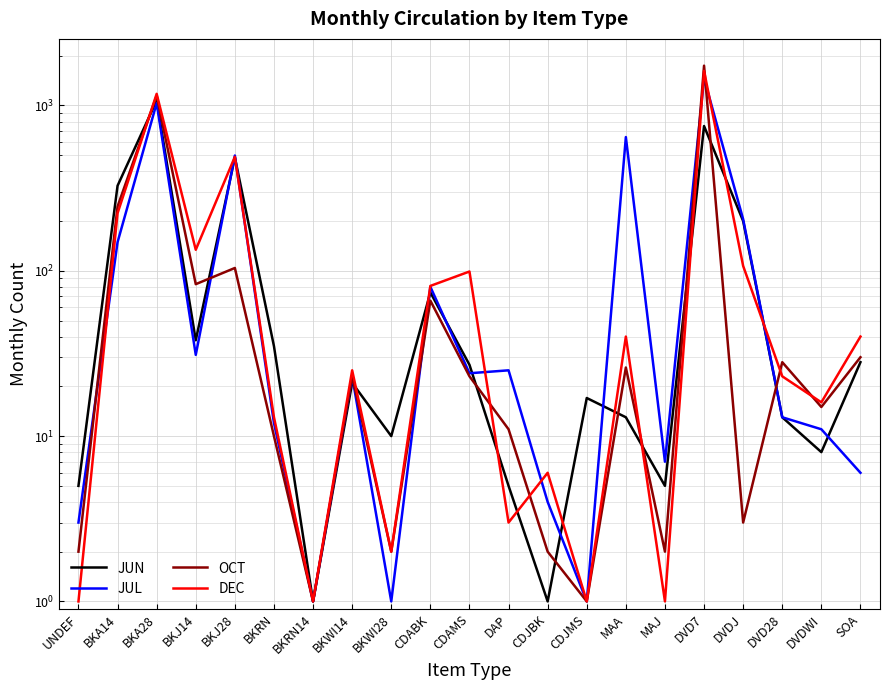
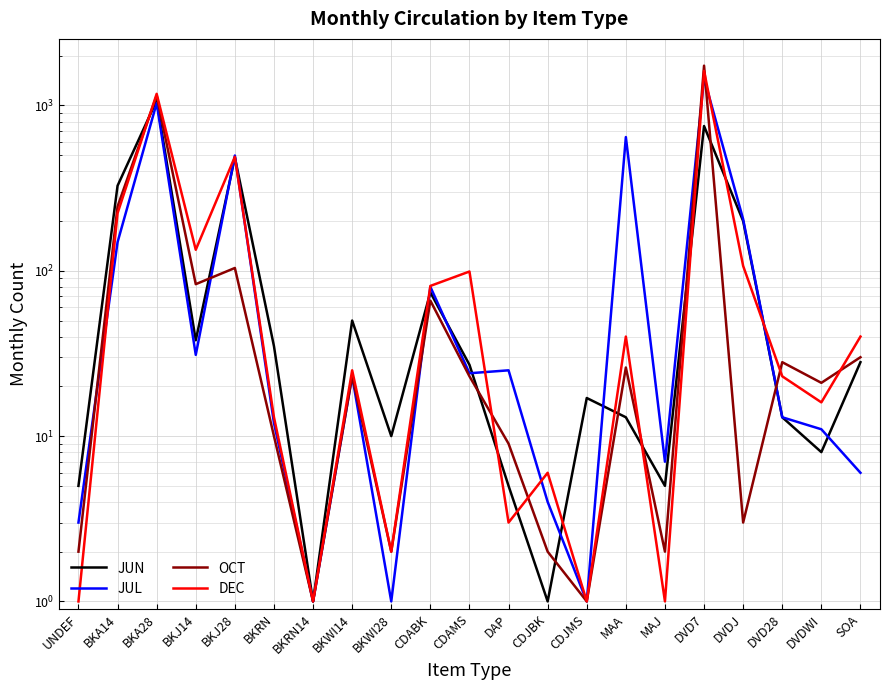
JUN, BKWI14: 21 -> 50
OCT, DAP: 11 -> 9
OCT, DVDWI: 15 -> 21
